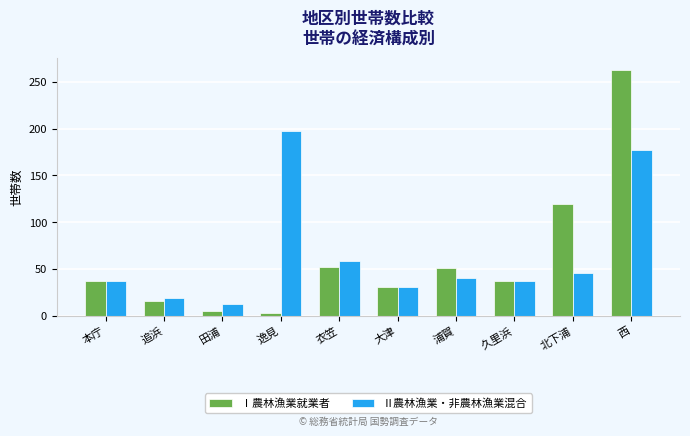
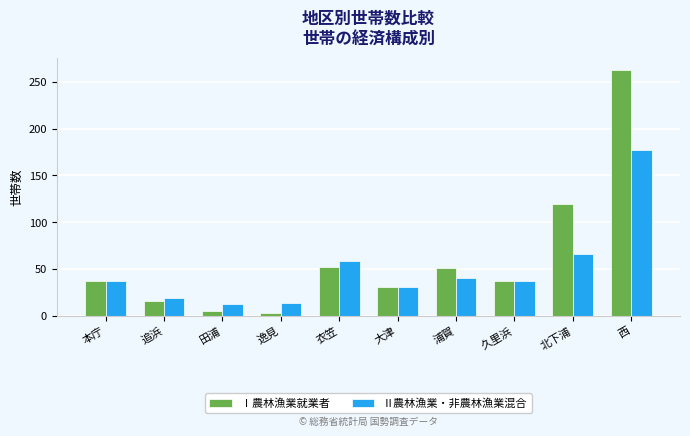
Ⅱ農林漁業・非農林漁業混合, 逸見: 200 -> 10
Ⅱ農林漁業・非農林漁業混合, 北下浦: 50 -> 70
